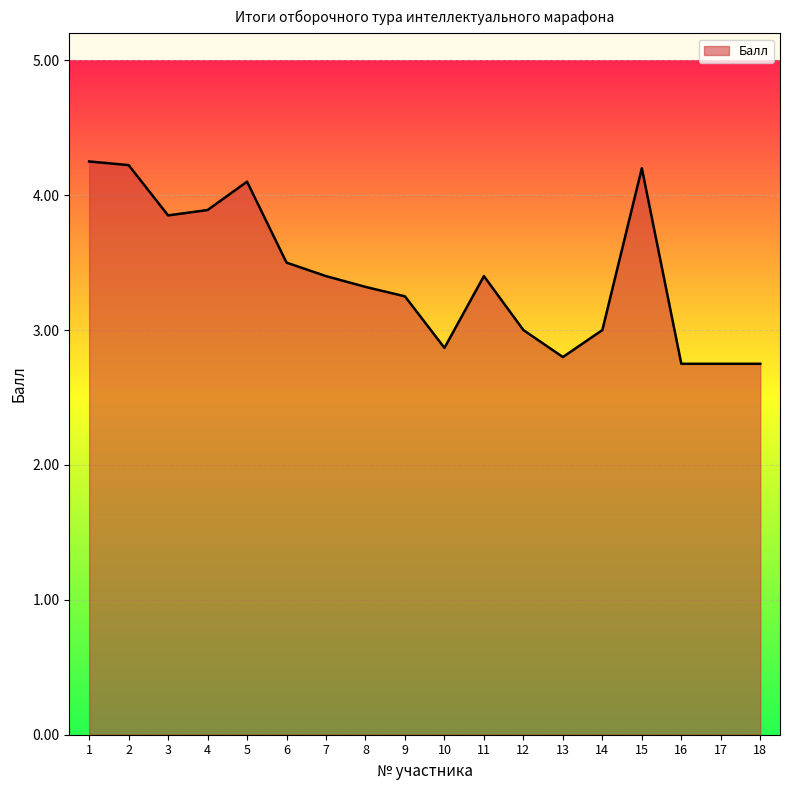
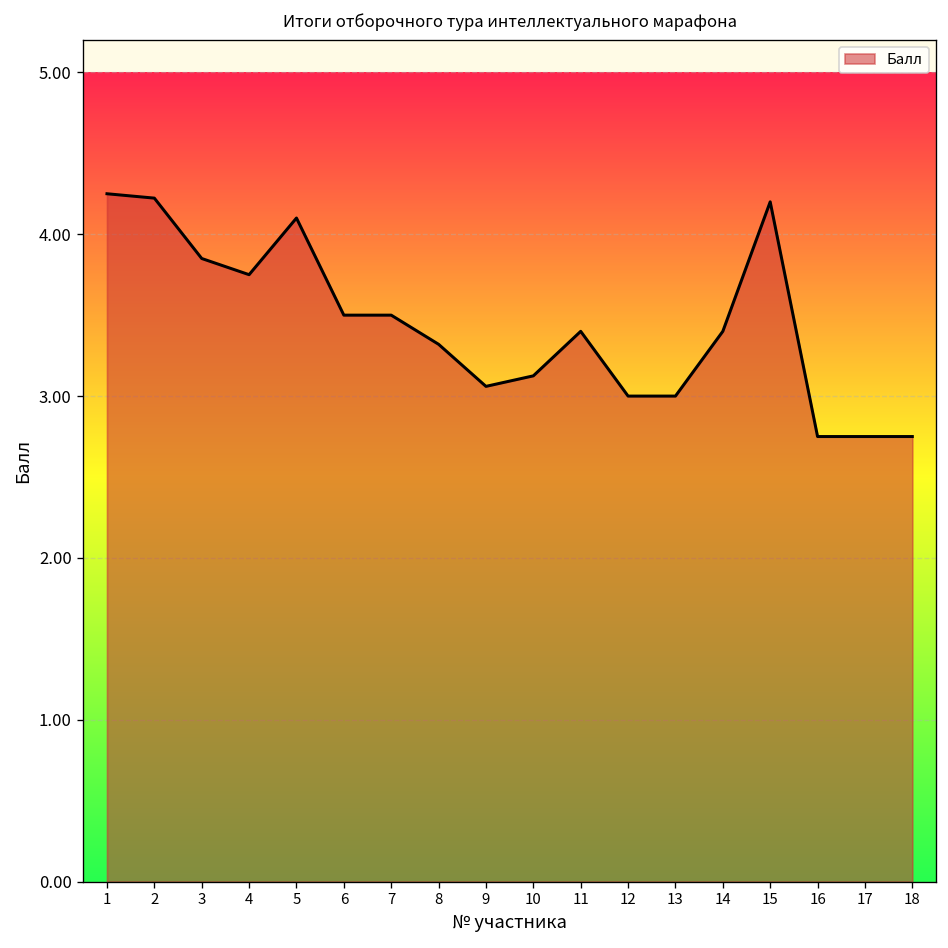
4: 3.89 -> 3.75
7: 3.4 -> 3.5
9: 3.25 -> 3.06
10: 2.87 -> 3.13
13: 2.8 -> 3.0
14: 3.0 -> 3.4
